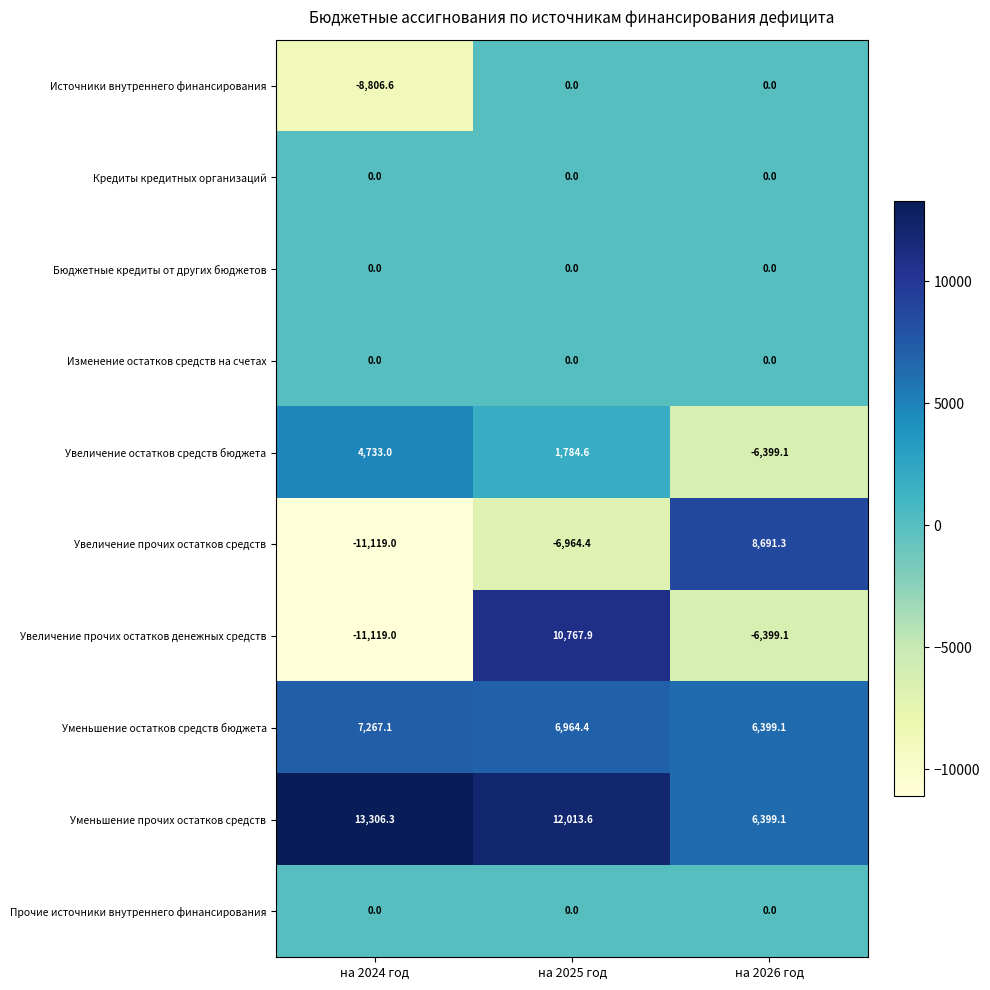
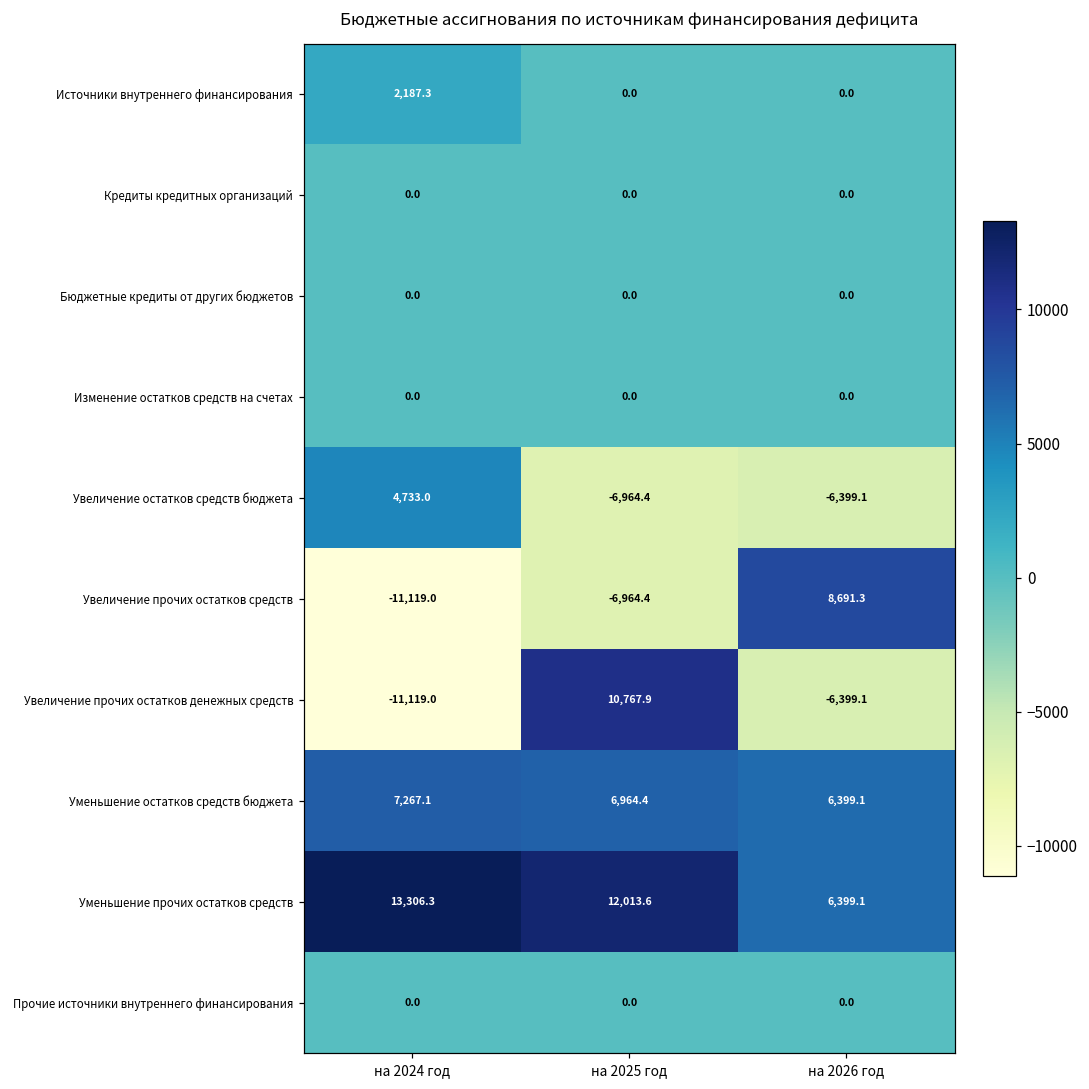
Источники внутреннего финансирования, на 2024 год: -8,806.6 -> 2,187.3
Увеличение остатков средств бюджета, на 2025 год: 1,784.6 -> -6,964.4
